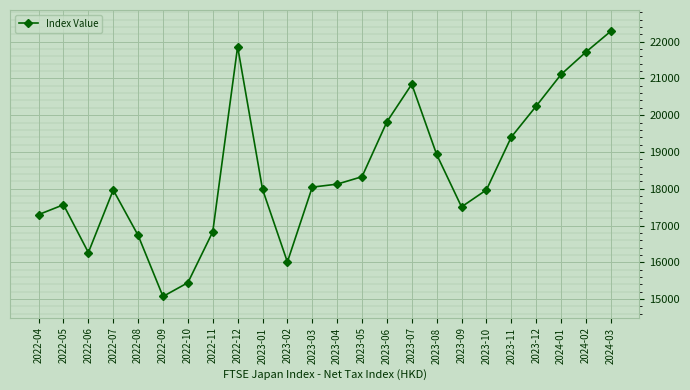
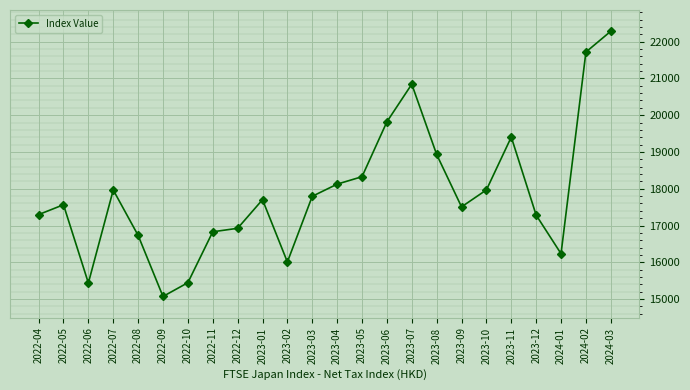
2022-06: 16300 -> 15400
2022-12: 21900 -> 16900
2023-01: 18000 -> 17700
2023-03: 18000 -> 17800
2023-12: 20200 -> 17300
2024-01: 21100 -> 16200
